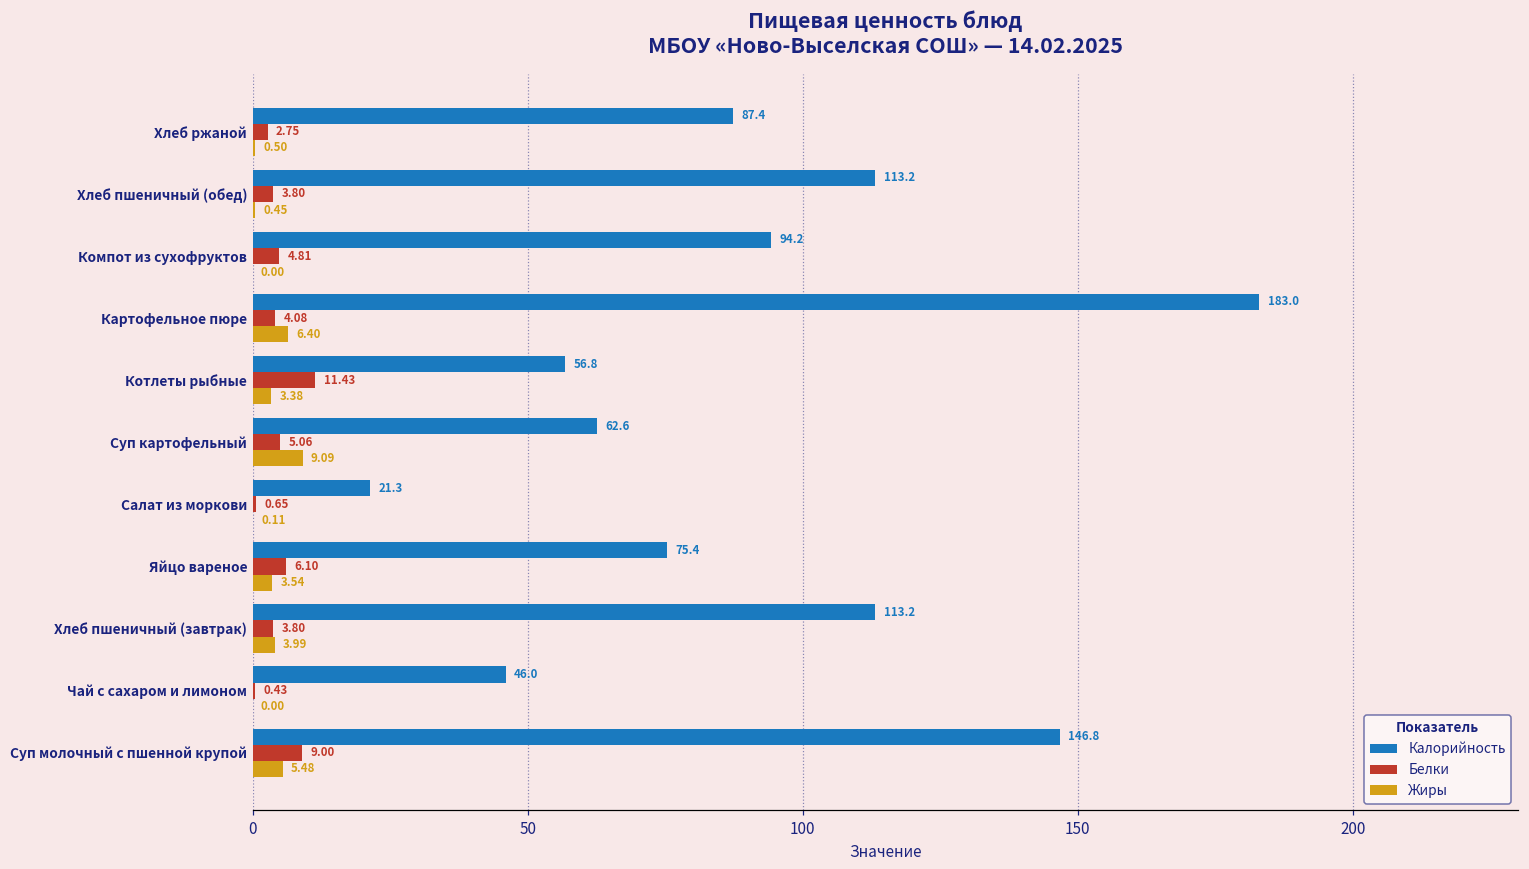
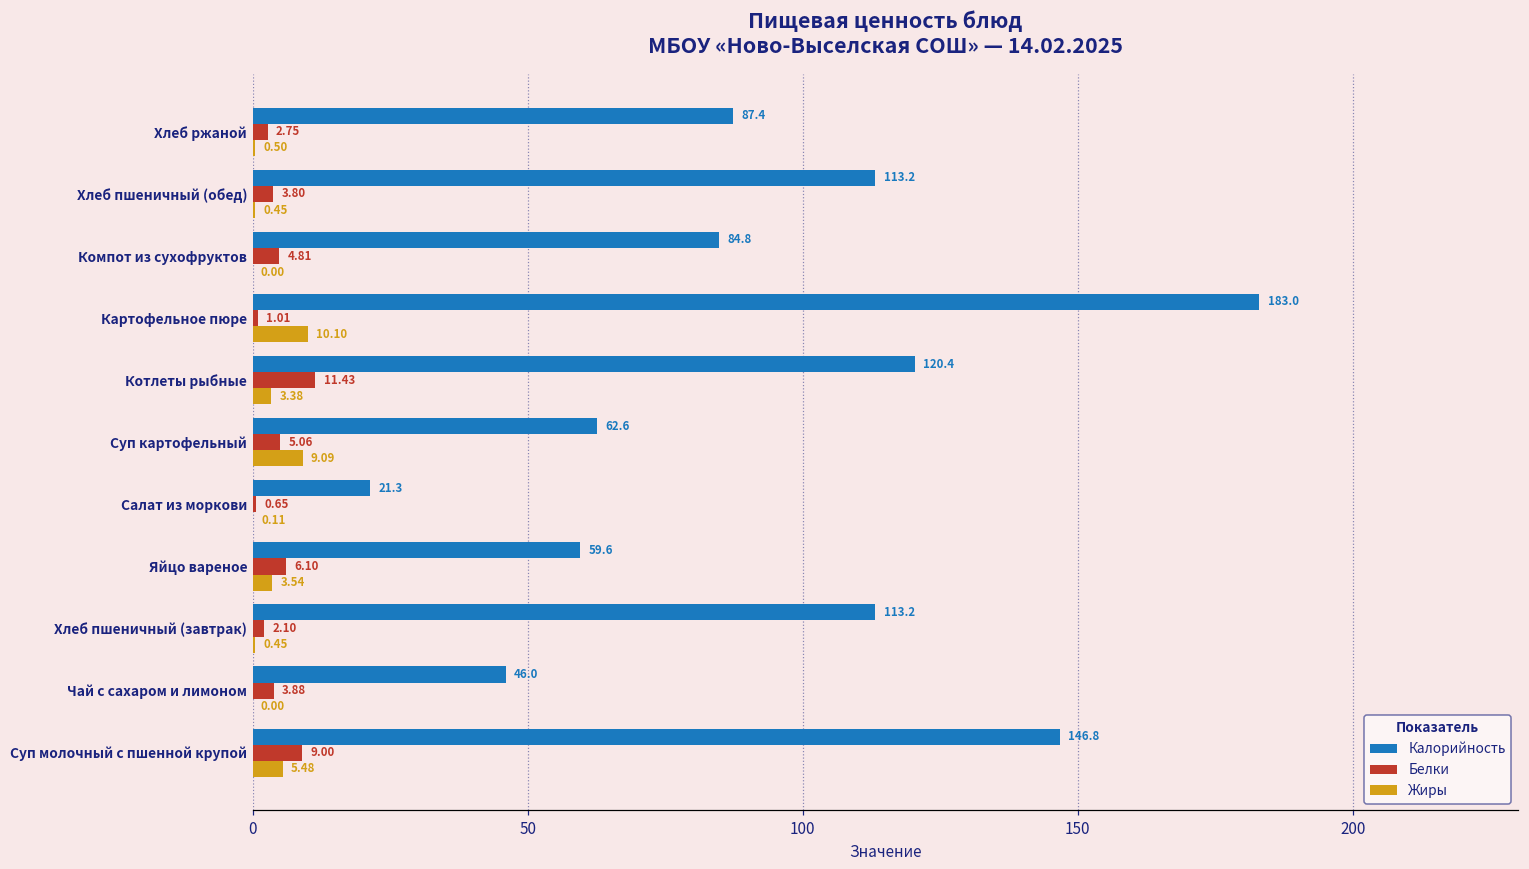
Калорийность, Компот из сухофруктов: 94.2 -> 84.8
Белки, Картофельное пюре: 4.08 -> 1.01
Жиры, Картофельное пюре: 6.40 -> 10.10
Калорийность, Котлеты рыбные: 56.8 -> 120.4
Калорийность, Яйцо вареное: 75.4 -> 59.6
Белки, Хлеб пшеничный (завтрак): 3.80 -> 2.10
Жиры, Хлеб пшеничный (завтрак): 3.99 -> 0.45
Белки, Чай с сахаром и лимоном: 0.43 -> 3.88
